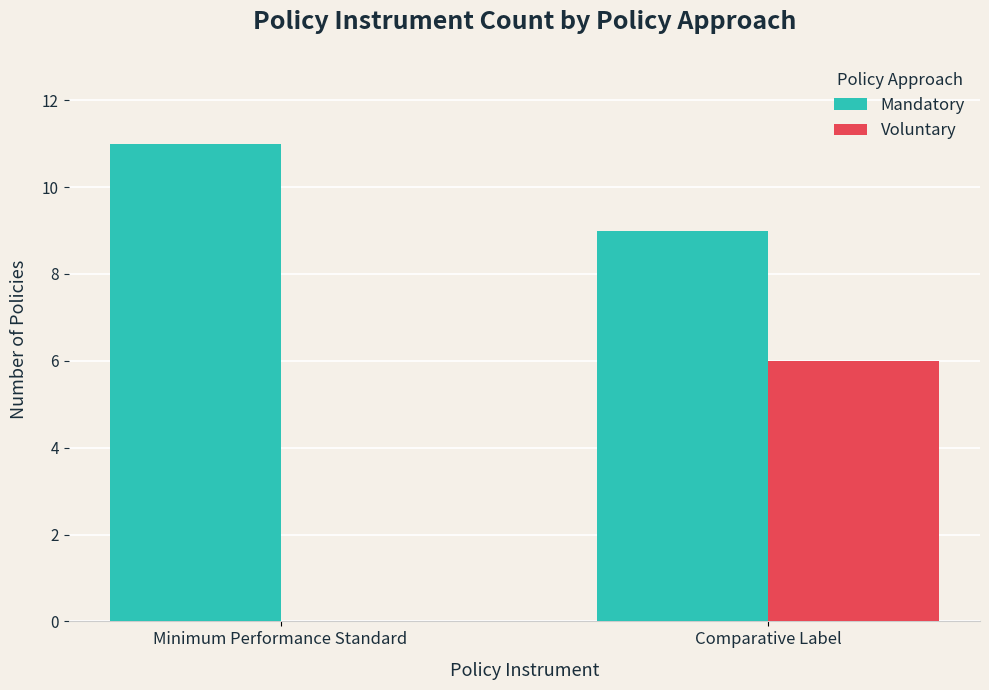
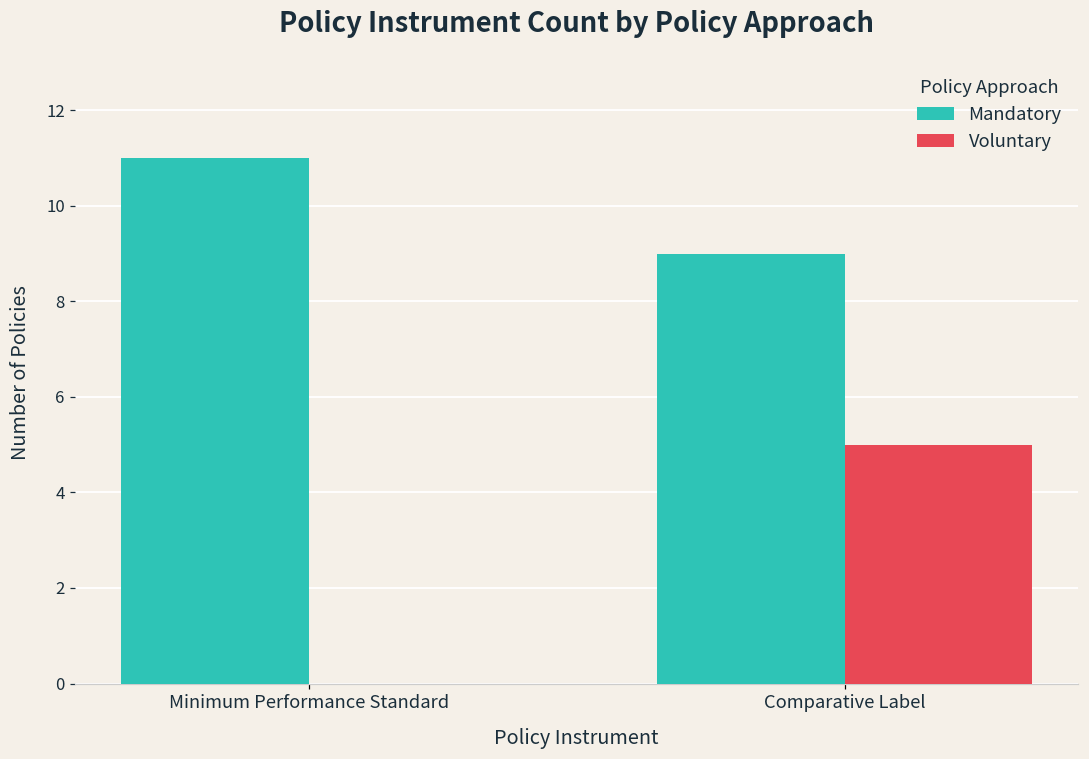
Voluntary, Comparative Label: 6 -> 5
